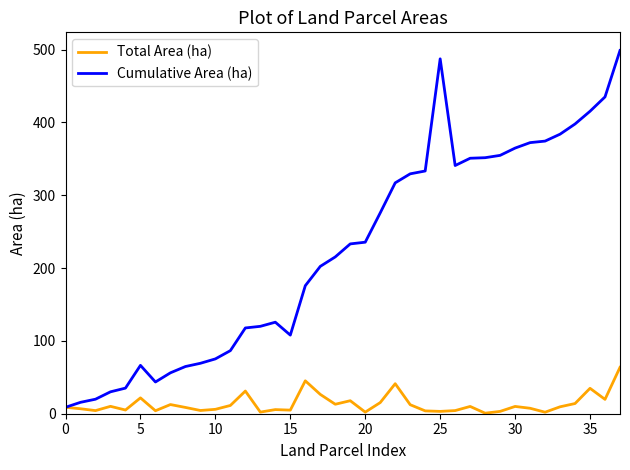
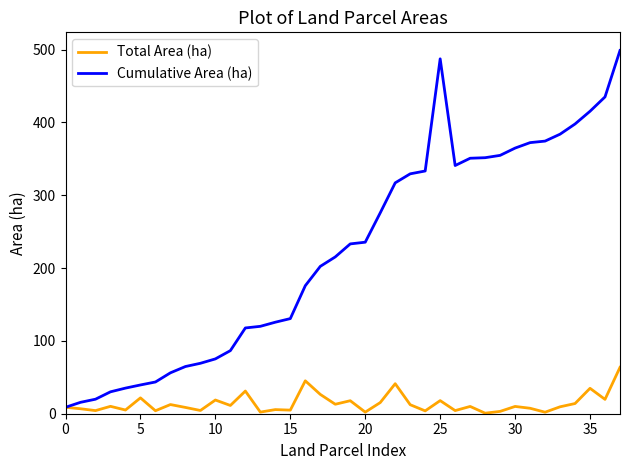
Cumulative Area (ha), 5: 70 -> 40
Total Area (ha), 10: 10 -> 20
Cumulative Area (ha), 15: 110 -> 130
Total Area (ha), 25: 0 -> 20
